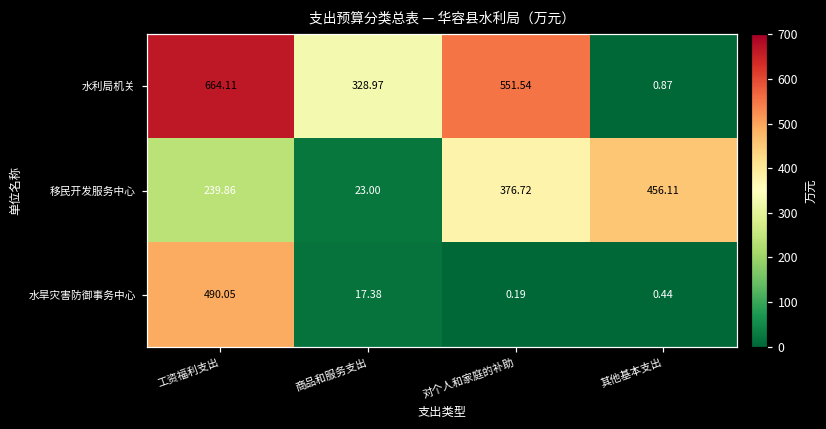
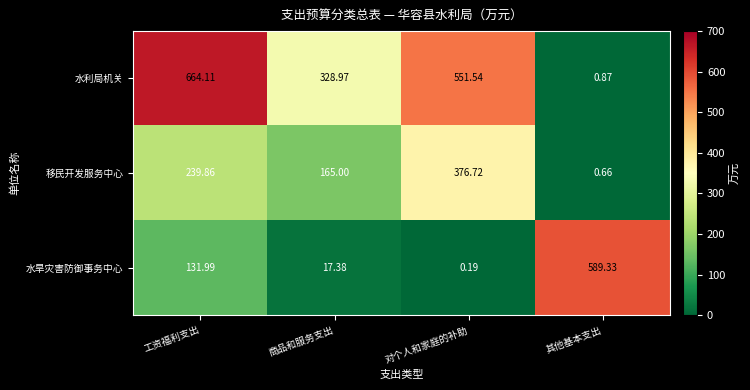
移民开发服务中心, 商品和服务支出: 23.00 -> 165.00
移民开发服务中心, 其他基本支出: 456.11 -> 0.66
水旱灾害防御事务中心, 工资福利支出: 490.05 -> 131.99
水旱灾害防御事务中心, 其他基本支出: 0.44 -> 589.33
